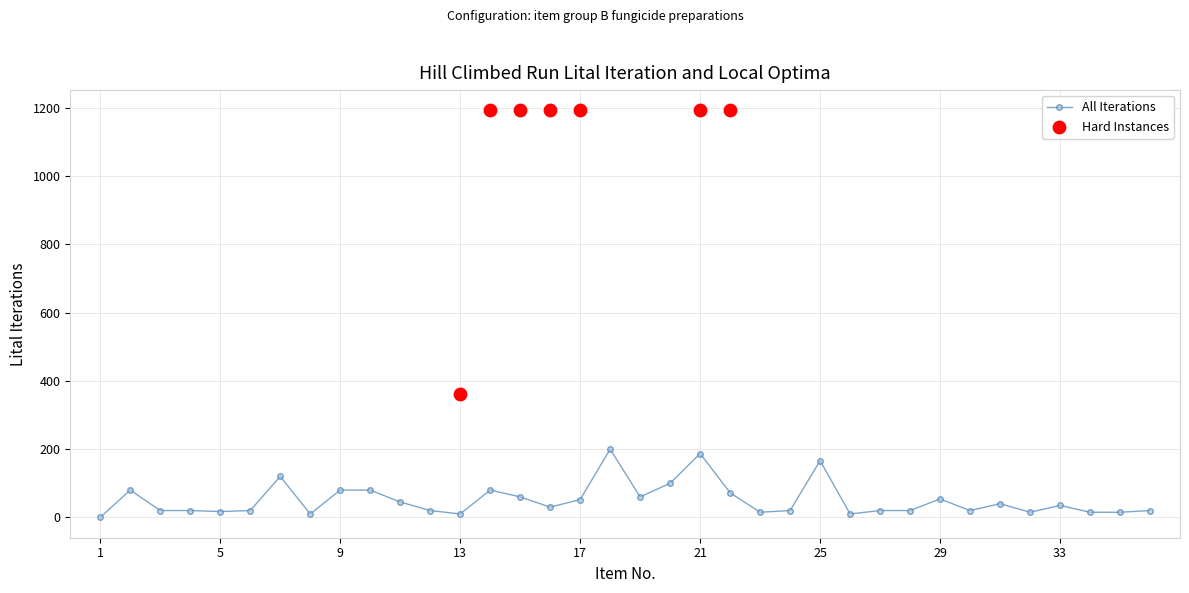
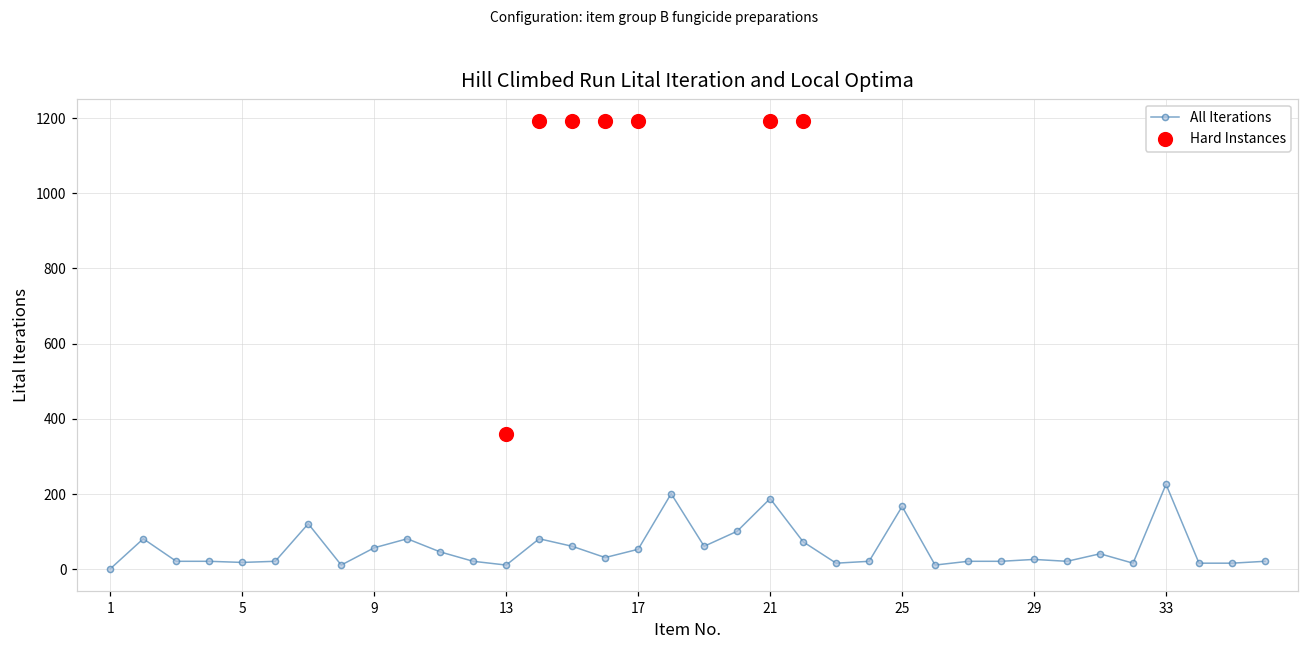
All Iterations, 9: 80 -> 60
All Iterations, 29: 50 -> 30
All Iterations, 33: 40 -> 230
